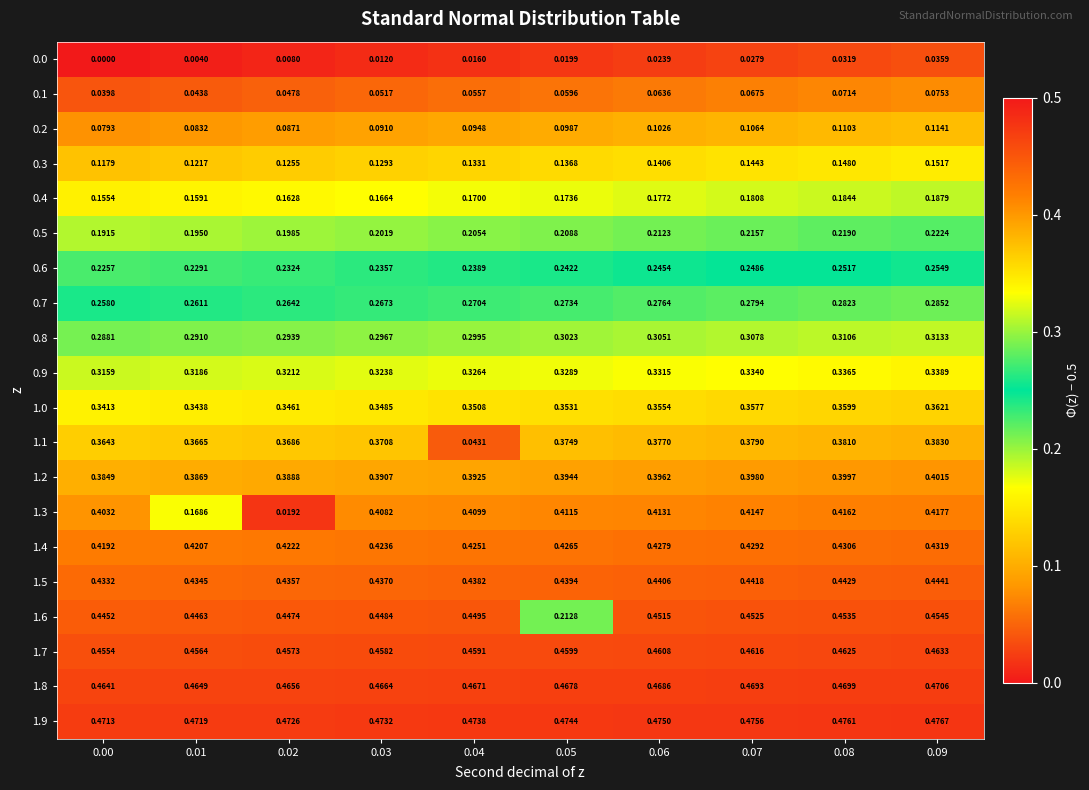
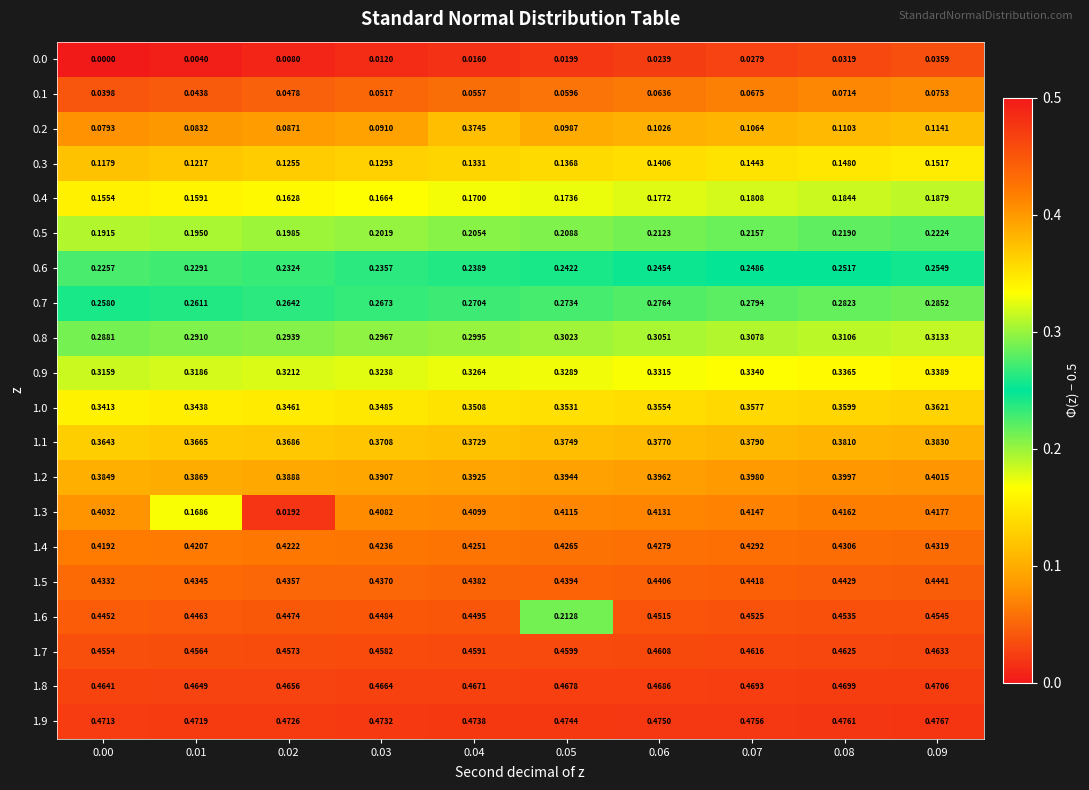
0.2, 0.04: 0.0948 -> 0.3745
1.1, 0.04: 0.0431 -> 0.3729
